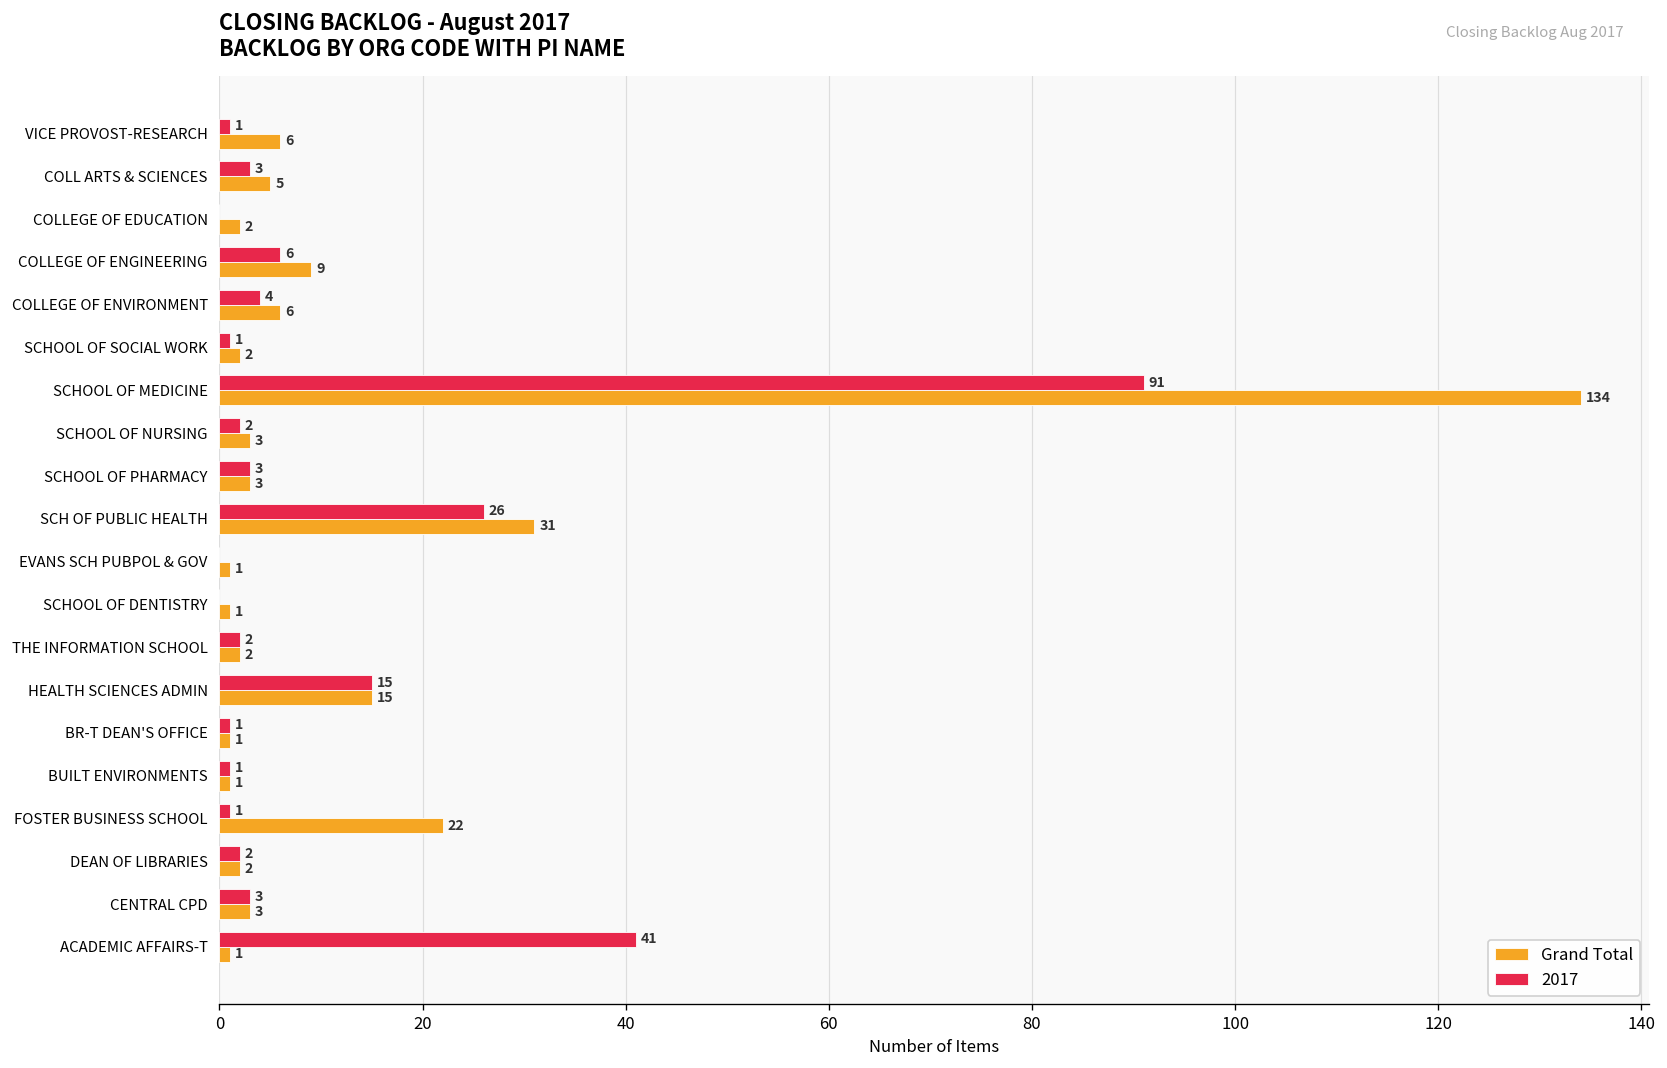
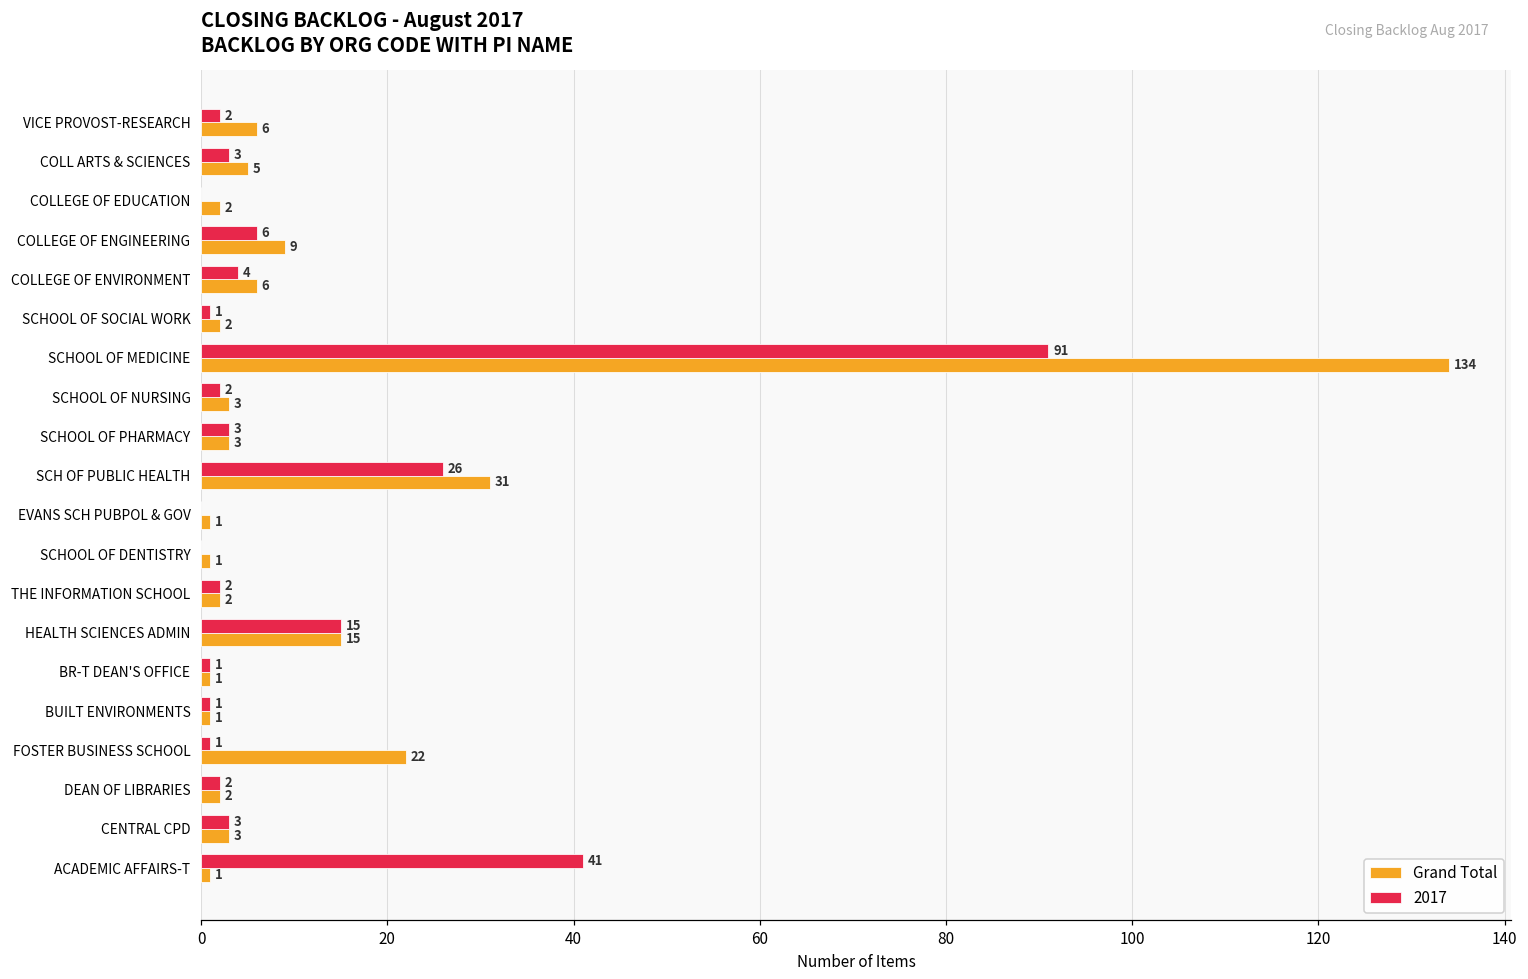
2017, VICE PROVOST-RESEARCH: 1 -> 2
